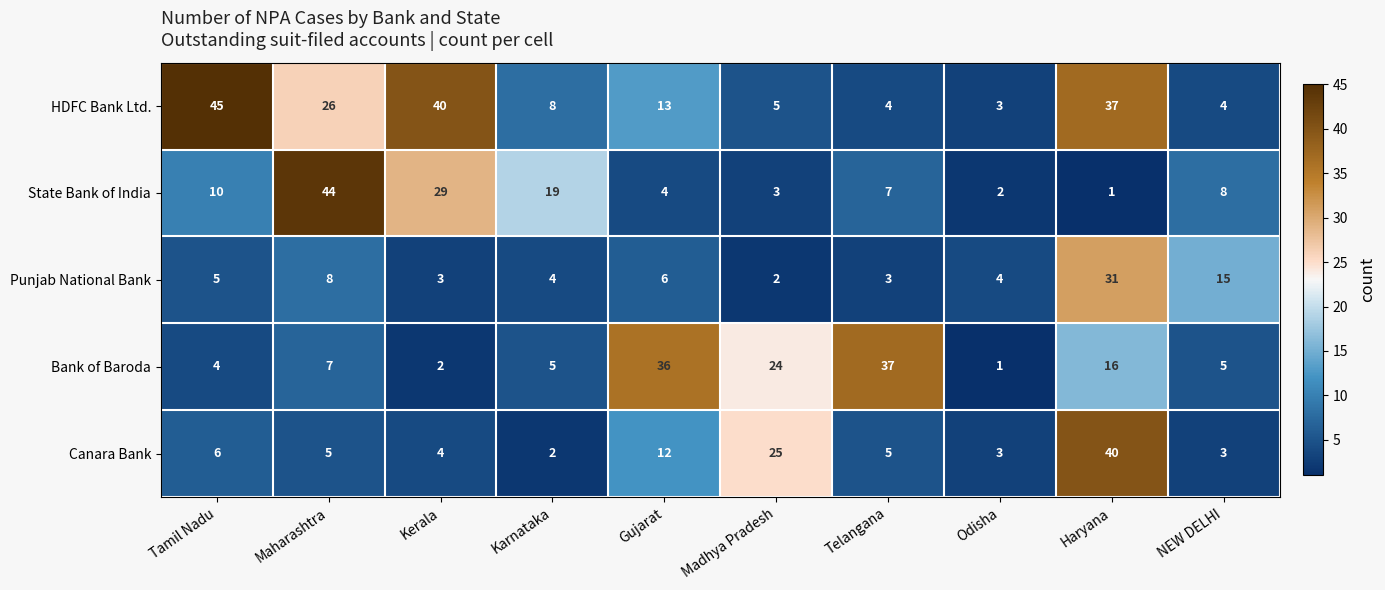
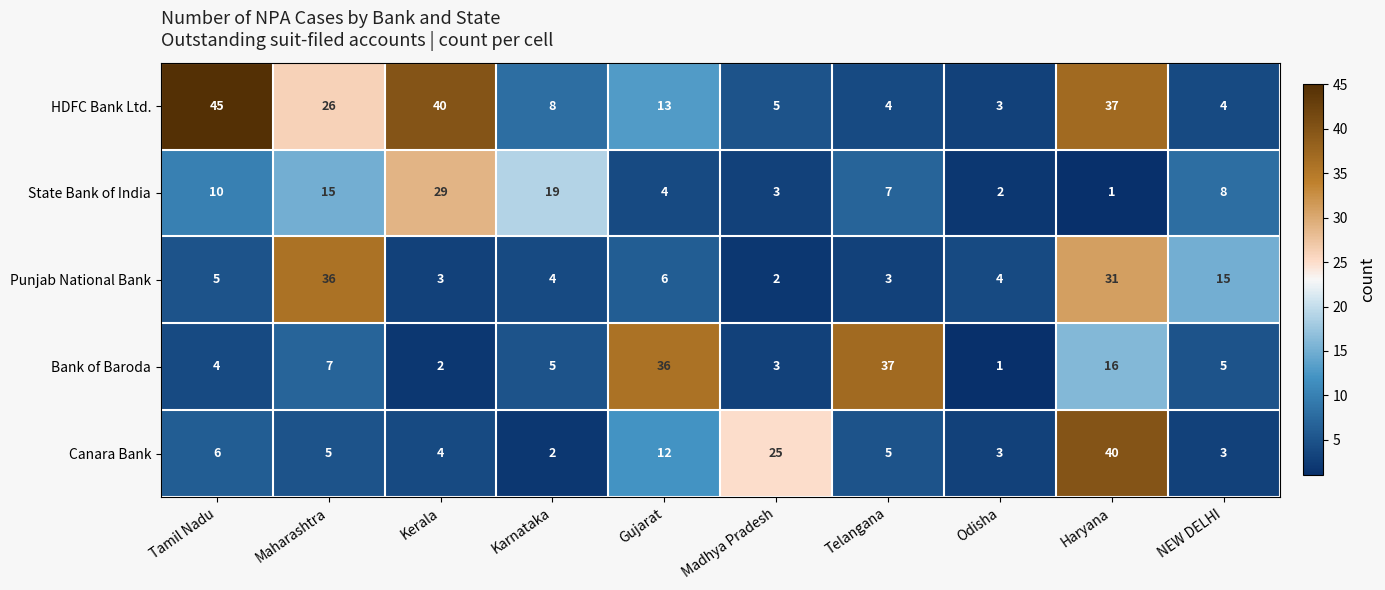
State Bank of India, Maharashtra: 44 -> 15
Punjab National Bank, Maharashtra: 8 -> 36
Bank of Baroda, Madhya Pradesh: 24 -> 3
